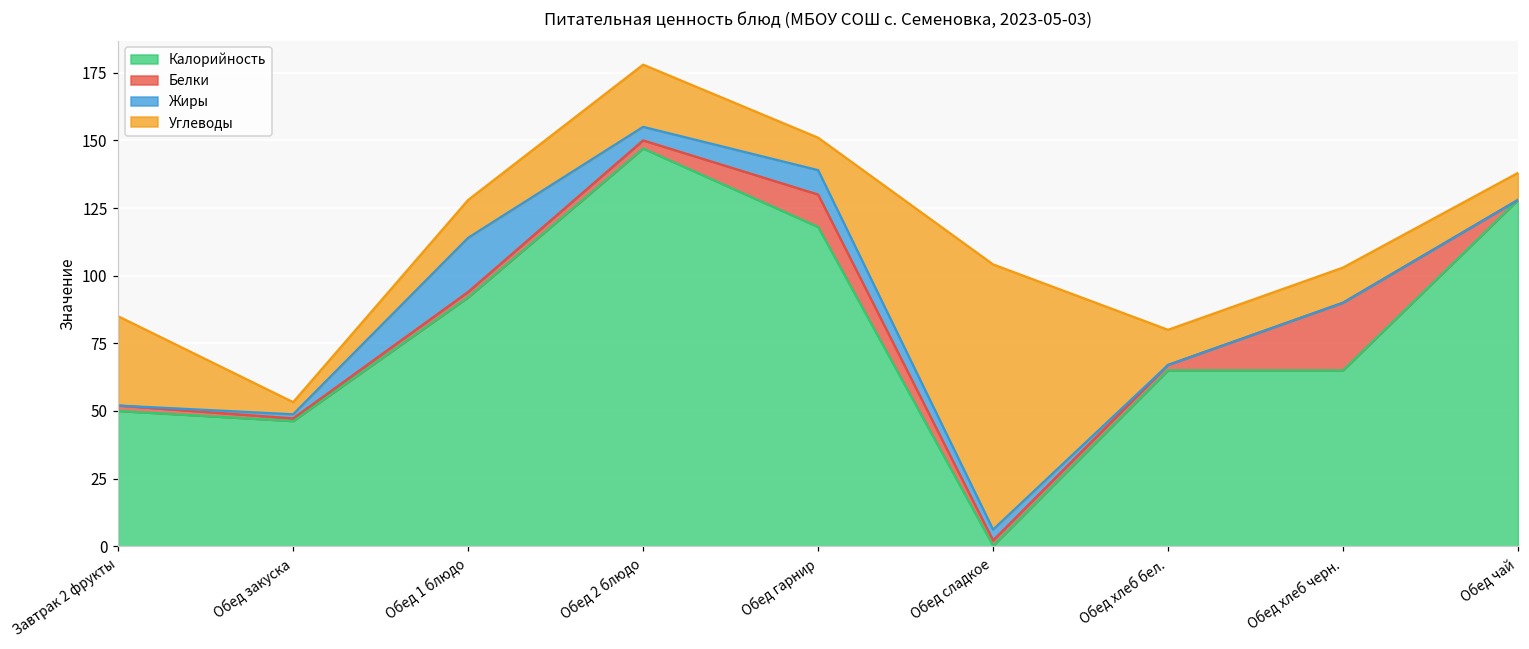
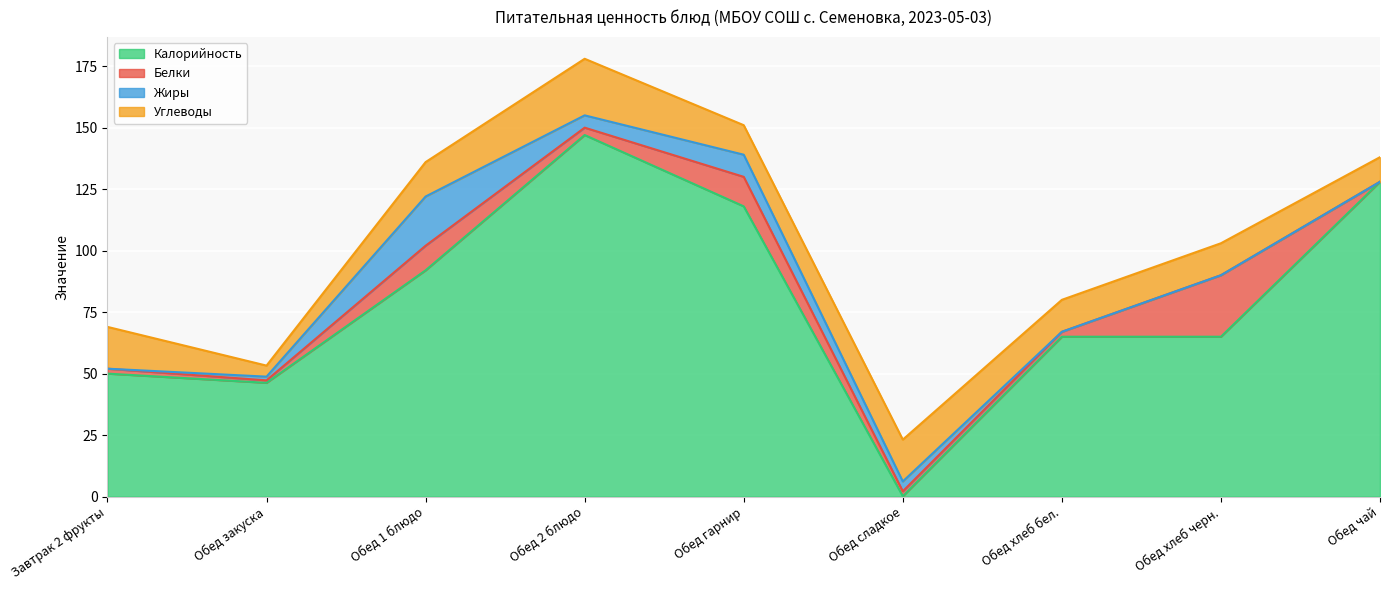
Углеводы, Завтрак 2 фрукты: 33 -> 17
Белки, Обед 1 блюдо: 2 -> 10
Углеводы, Обед сладкое: 98 -> 17
